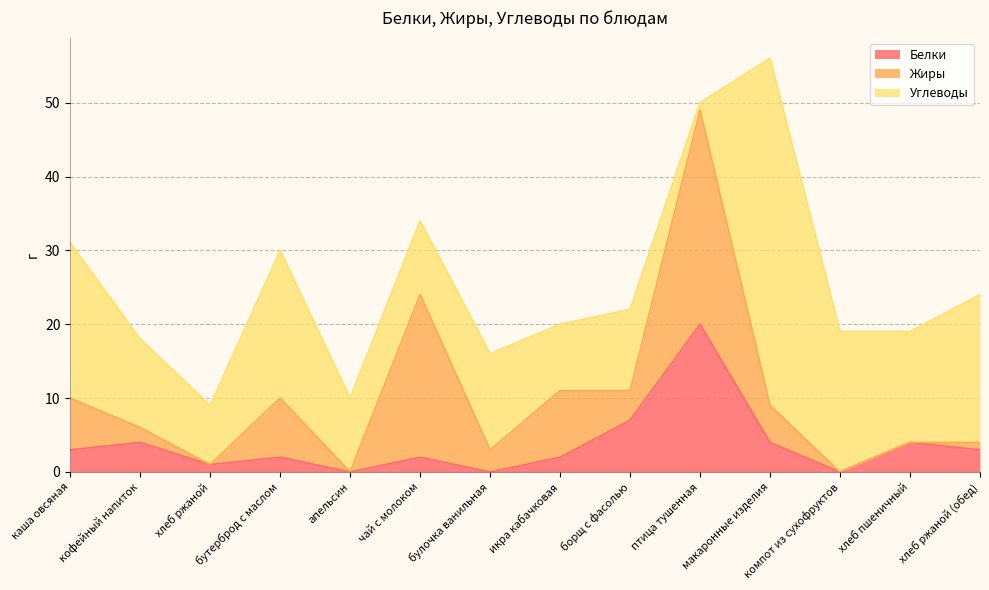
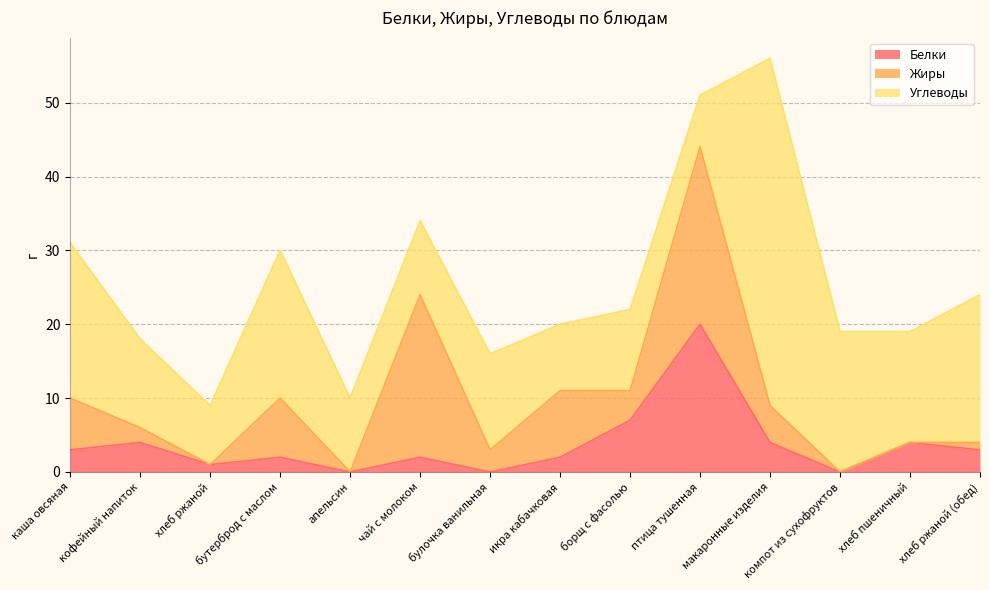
Жиры, птица тушенная: 29 -> 24
Углеводы, птица тушенная: 1 -> 7
